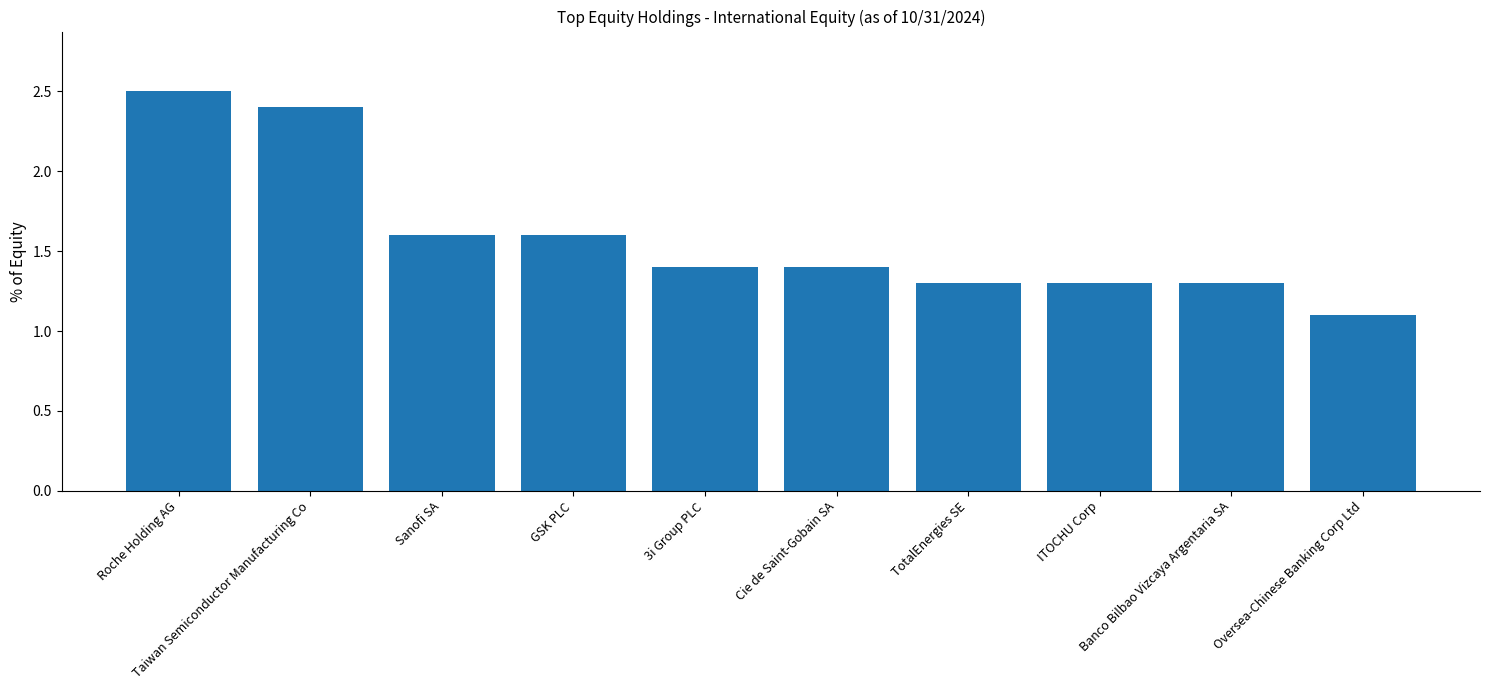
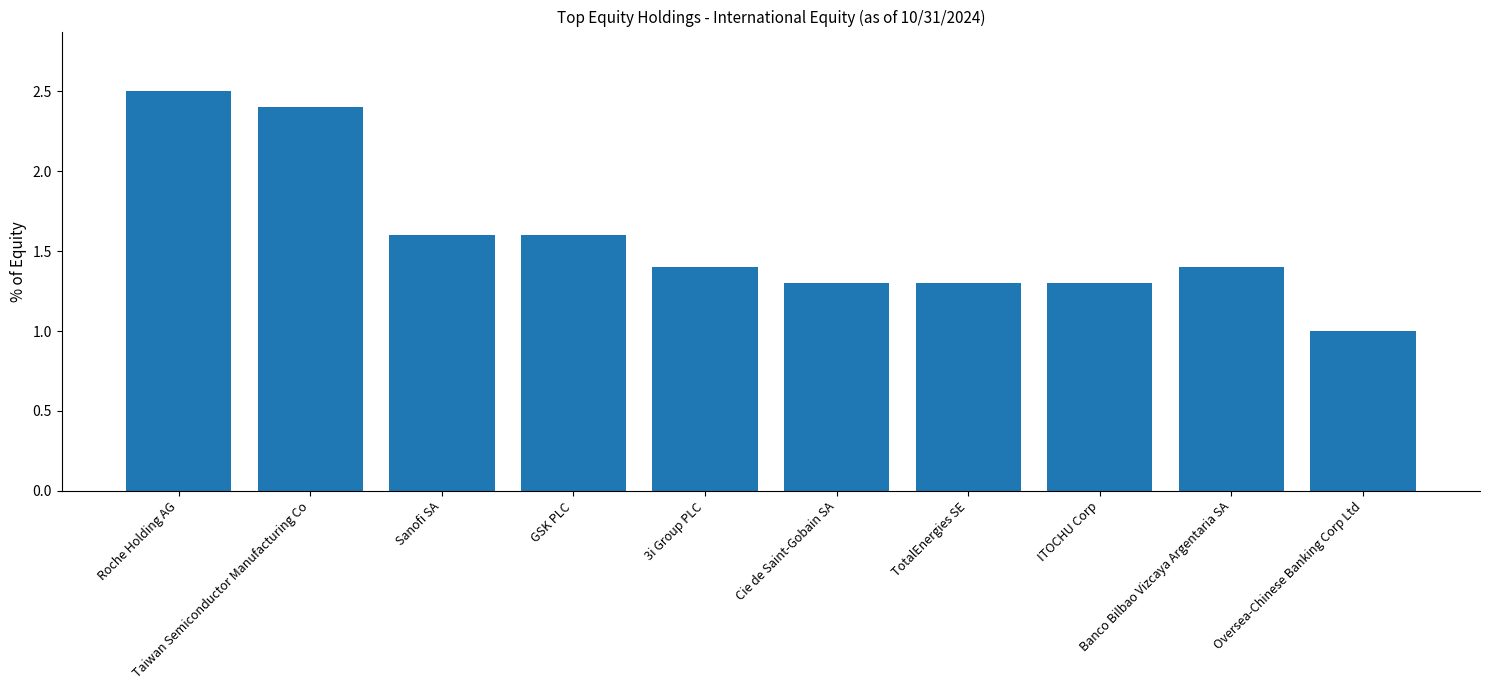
Cie de Saint-Gobain SA: 1.4 -> 1.3
Banco Bilbao Vizcaya Argentaria SA: 1.3 -> 1.4
Oversea-Chinese Banking Corp Ltd: 1.1 -> 1.0
